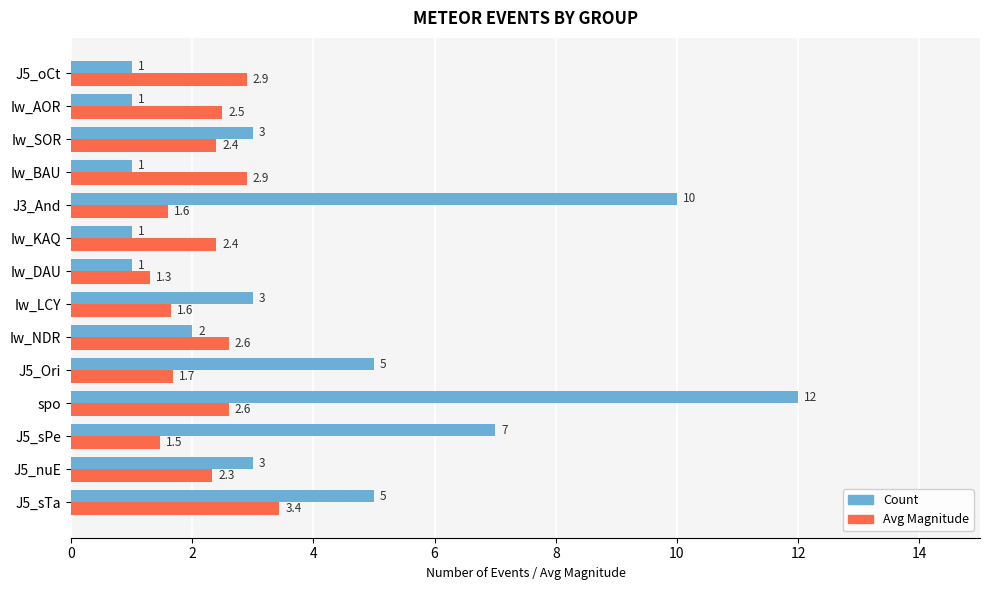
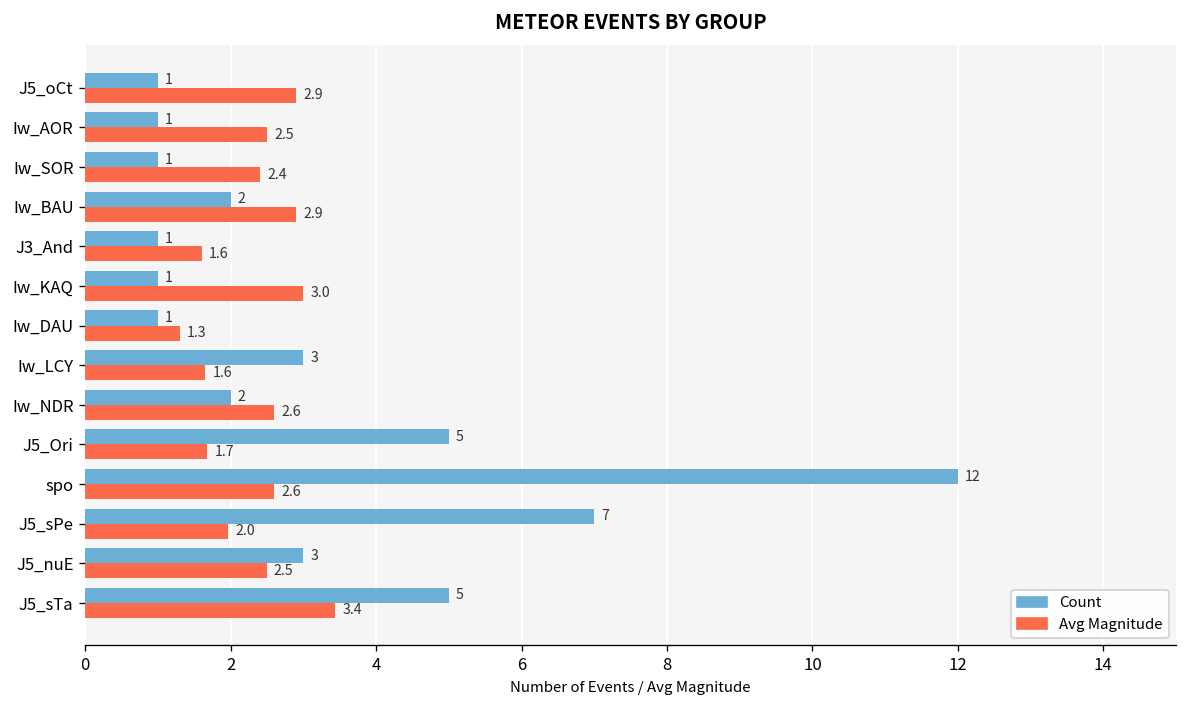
Count, Iw_SOR: 3 -> 1
Count, Iw_BAU: 1 -> 2
Count, J3_And: 10 -> 1
Avg Magnitude, Iw_KAQ: 2.4 -> 3.0
Avg Magnitude, J5_sPe: 1.5 -> 2.0
Avg Magnitude, J5_nuE: 2.3 -> 2.5
